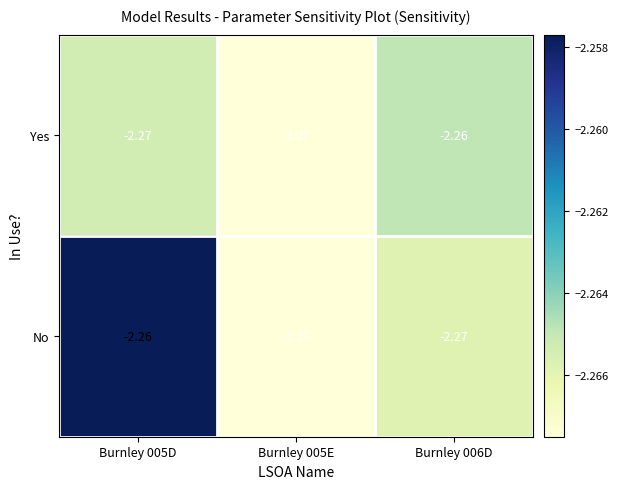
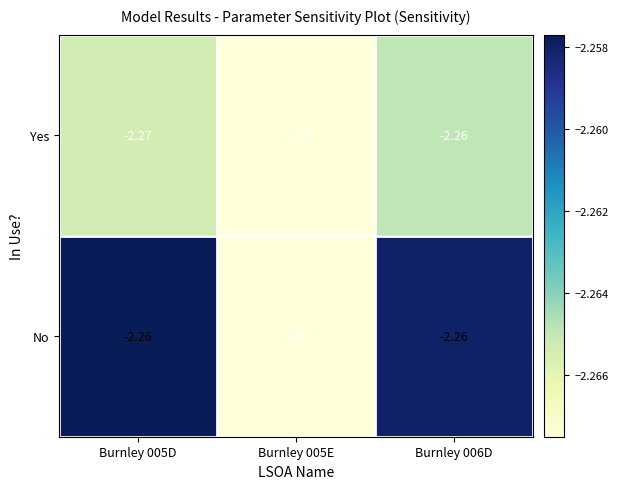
No, Burnley 006D: -2.27 -> -2.26
